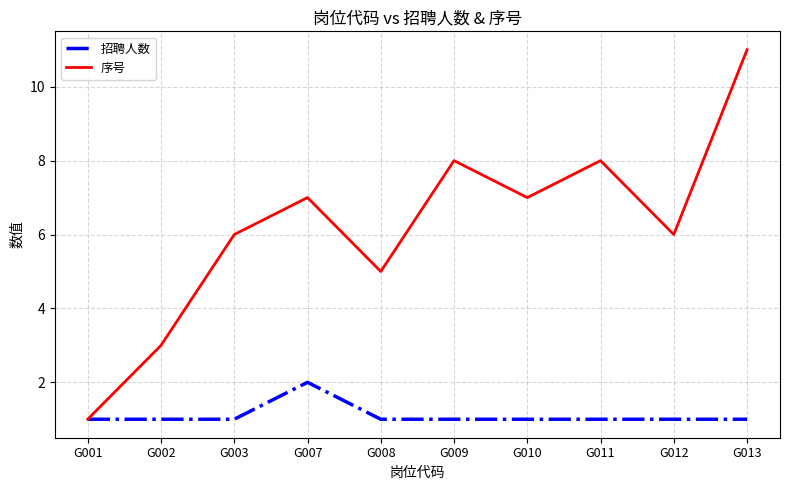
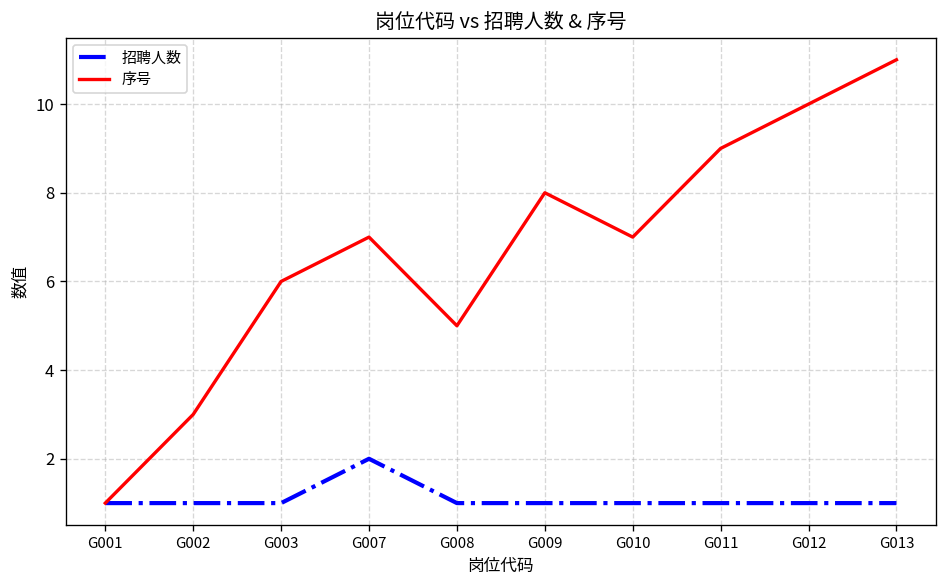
序号, G011: 8 -> 9
序号, G012: 6 -> 10
